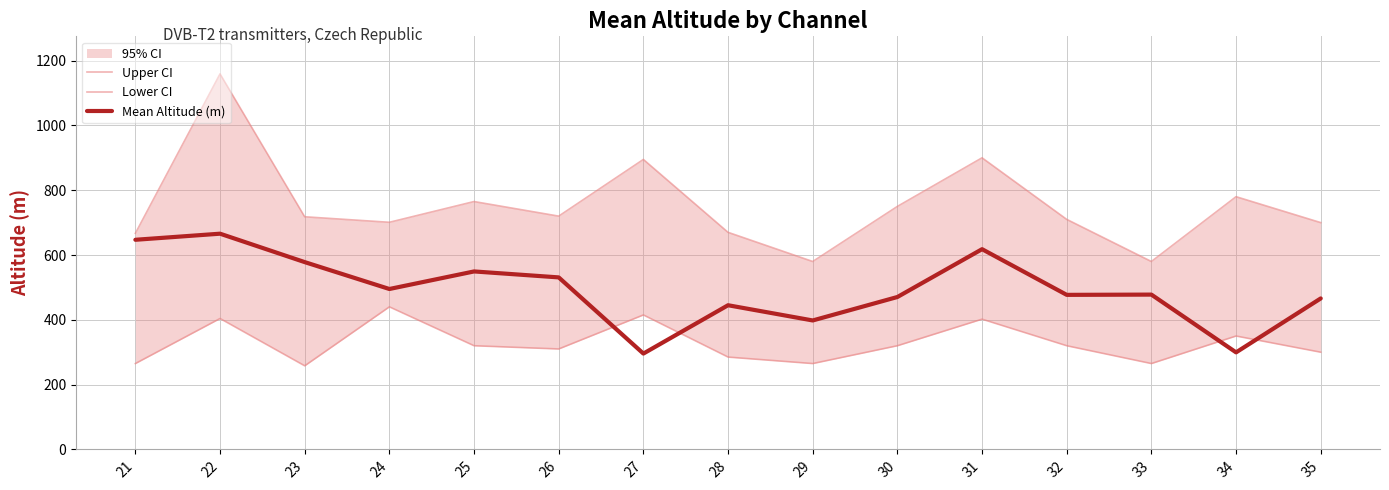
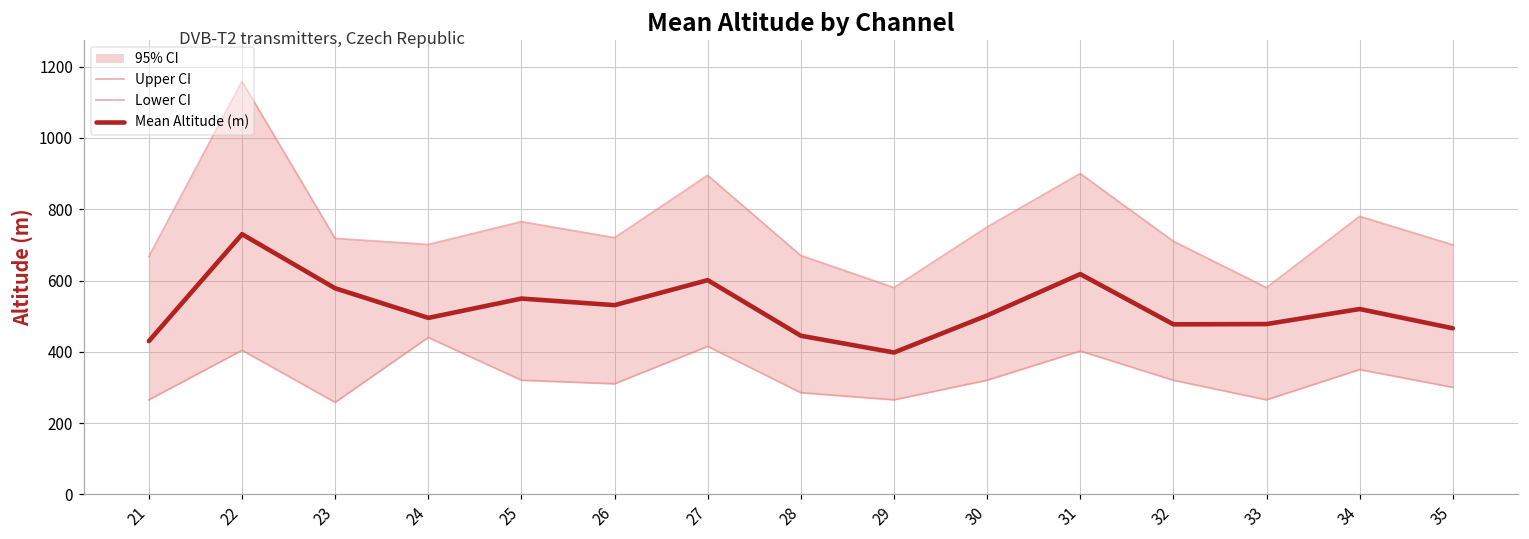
Mean Altitude (m), 21: 650 -> 430
Mean Altitude (m), 22: 670 -> 730
Mean Altitude (m), 27: 300 -> 600
Mean Altitude (m), 30: 470 -> 500
Mean Altitude (m), 34: 300 -> 520
